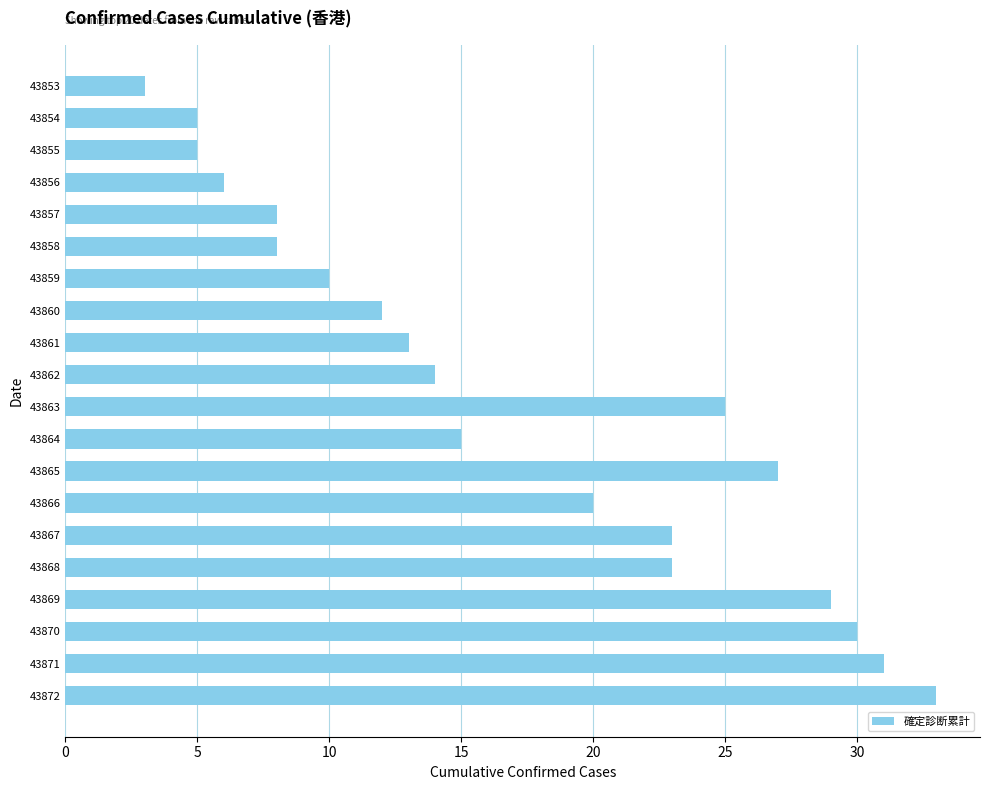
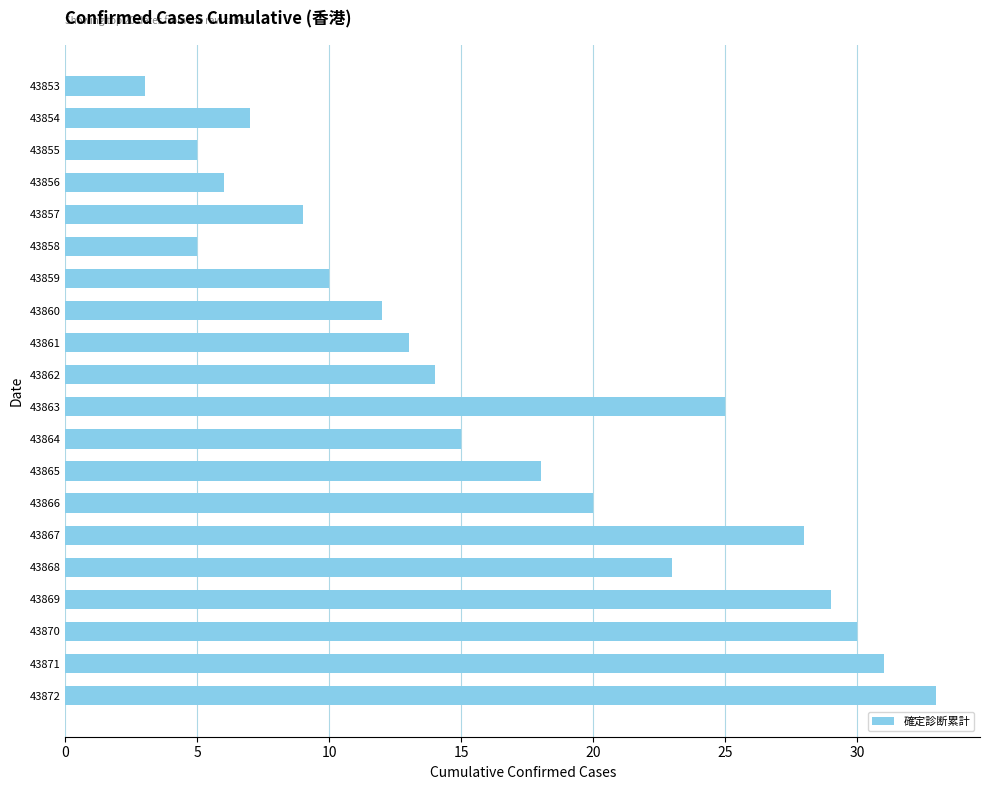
43854: 5 -> 7
43857: 8 -> 9
43858: 8 -> 5
43865: 27 -> 18
43867: 23 -> 28
